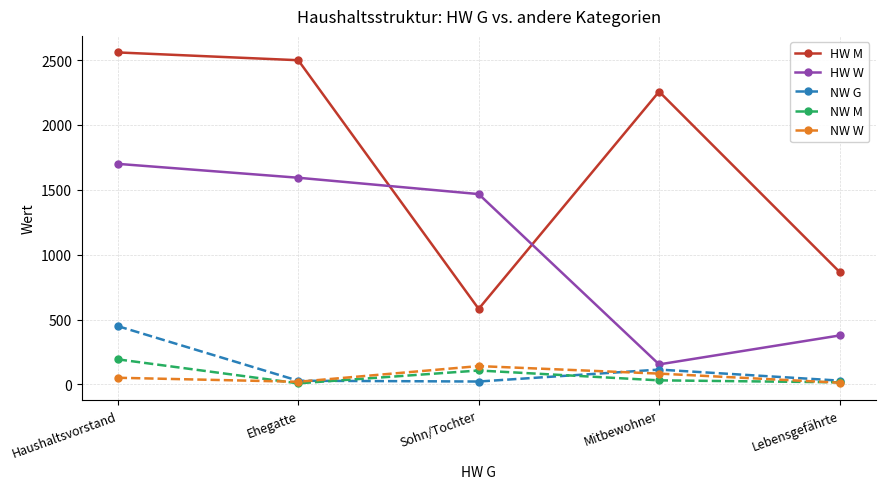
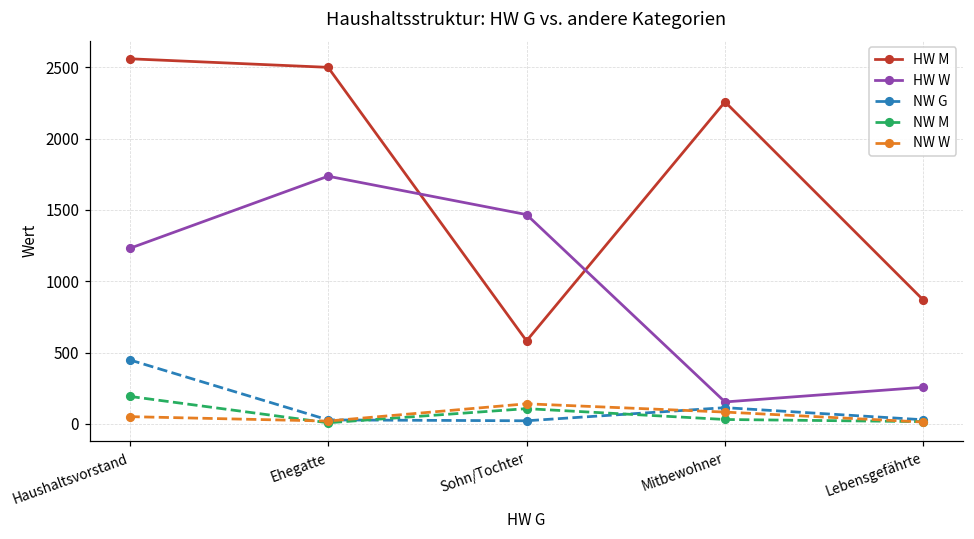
HW W, Haushaltsvorstand: 1700 -> 1230
HW W, Ehegatte: 1590 -> 1740
HW W, Lebensgefährte: 380 -> 260
